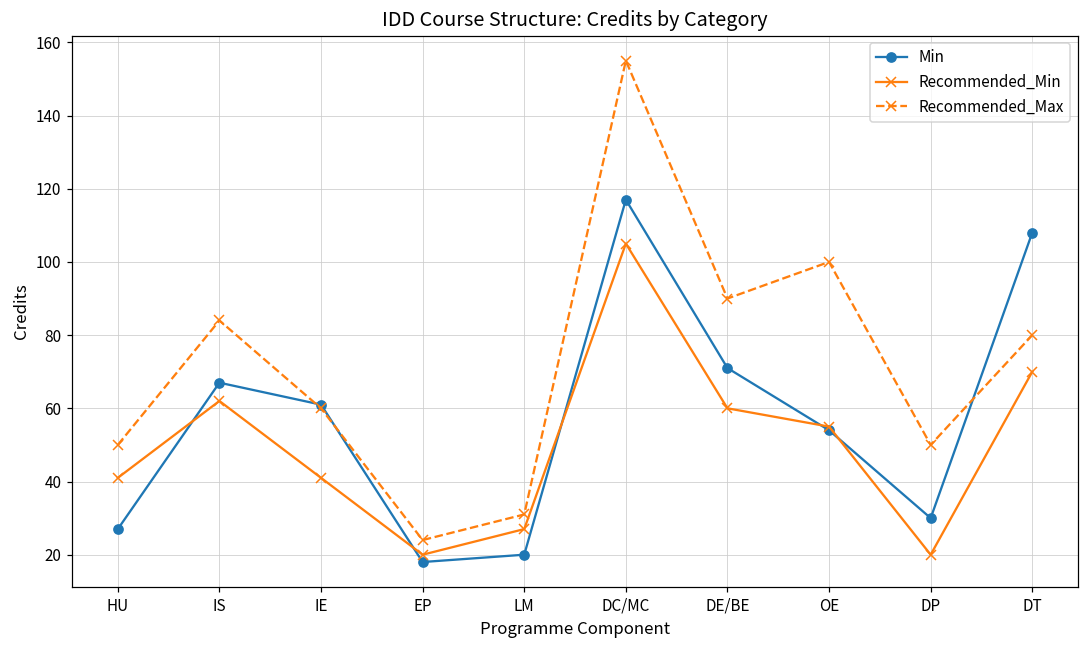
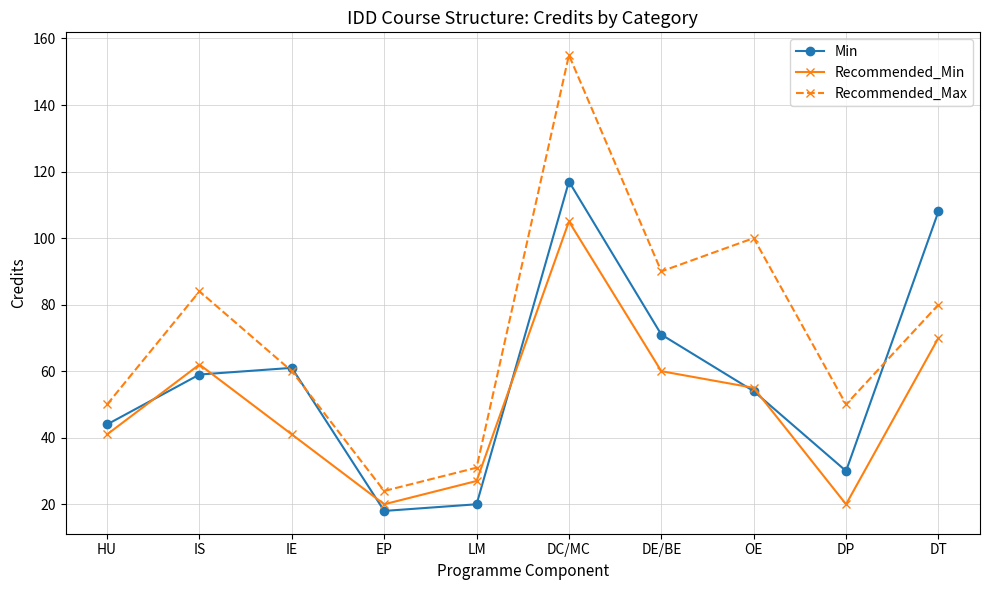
Min, HU: 27 -> 44
Min, IS: 67 -> 59
